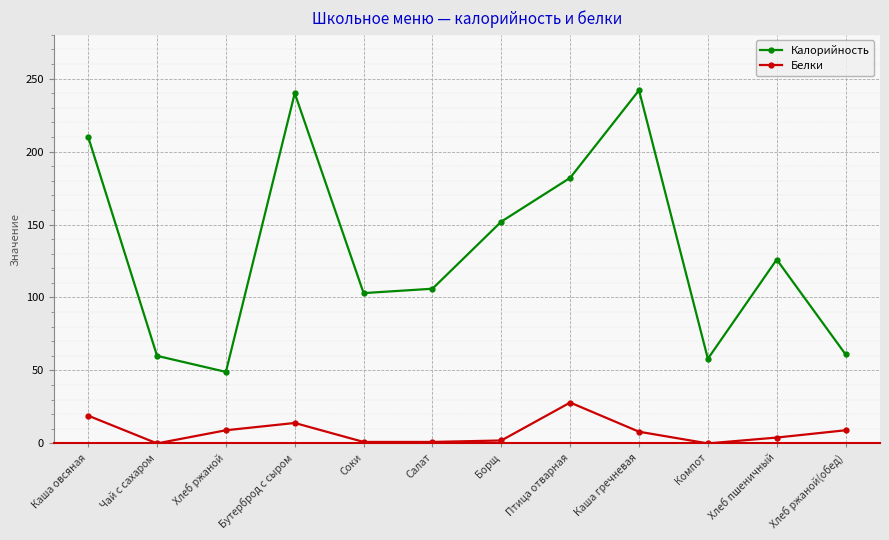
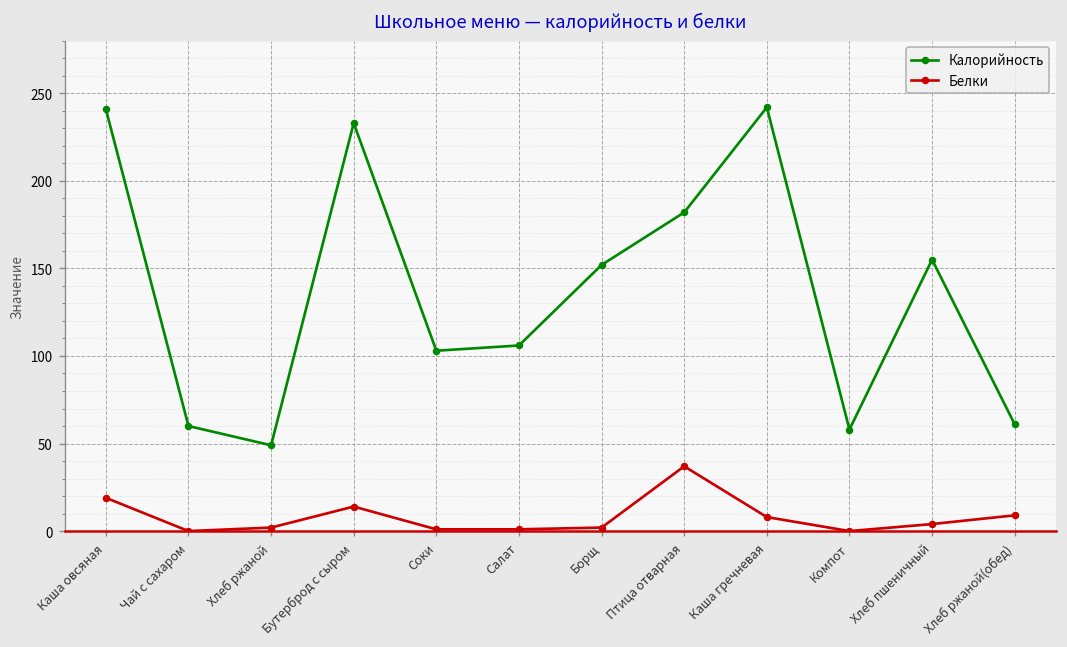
Калорийность, Каша овсяная: 210 -> 241
Белки, Хлеб ржаной: 9 -> 2
Калорийность, Бутерброд с сыром: 240 -> 233
Белки, Птица отварная: 28 -> 37
Калорийность, Хлеб пшеничный: 126 -> 155
